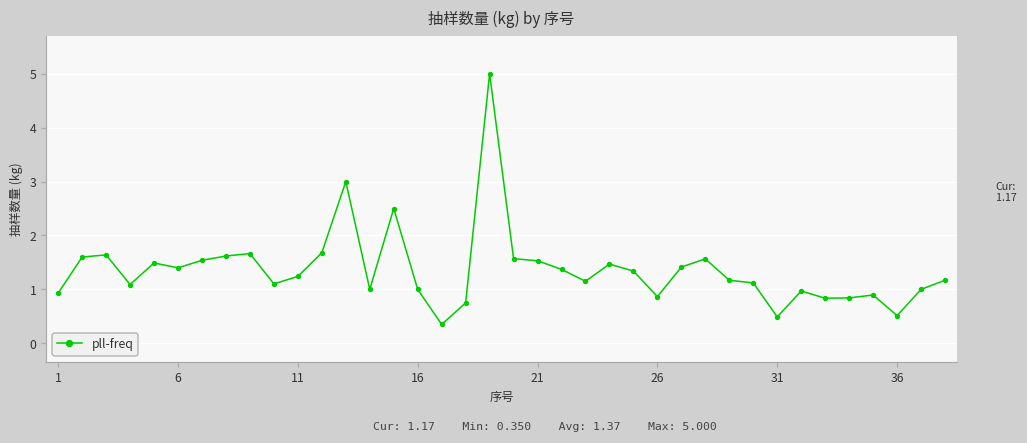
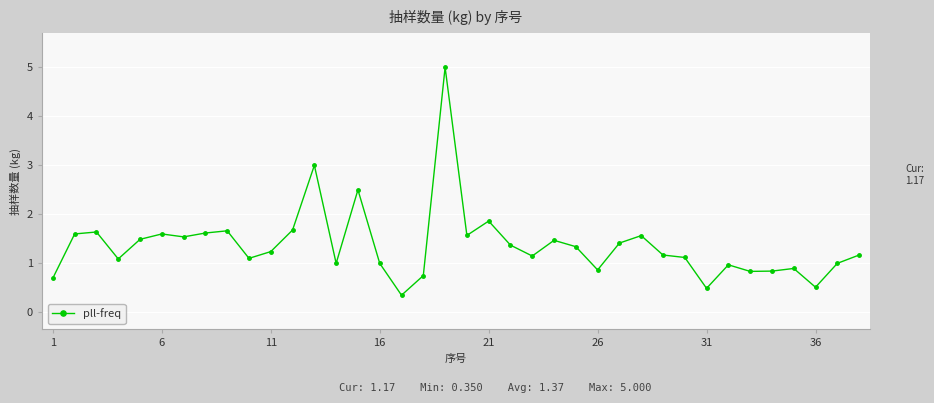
1: 0.9 -> 0.7
6: 1.4 -> 1.6
21: 1.5 -> 1.9
